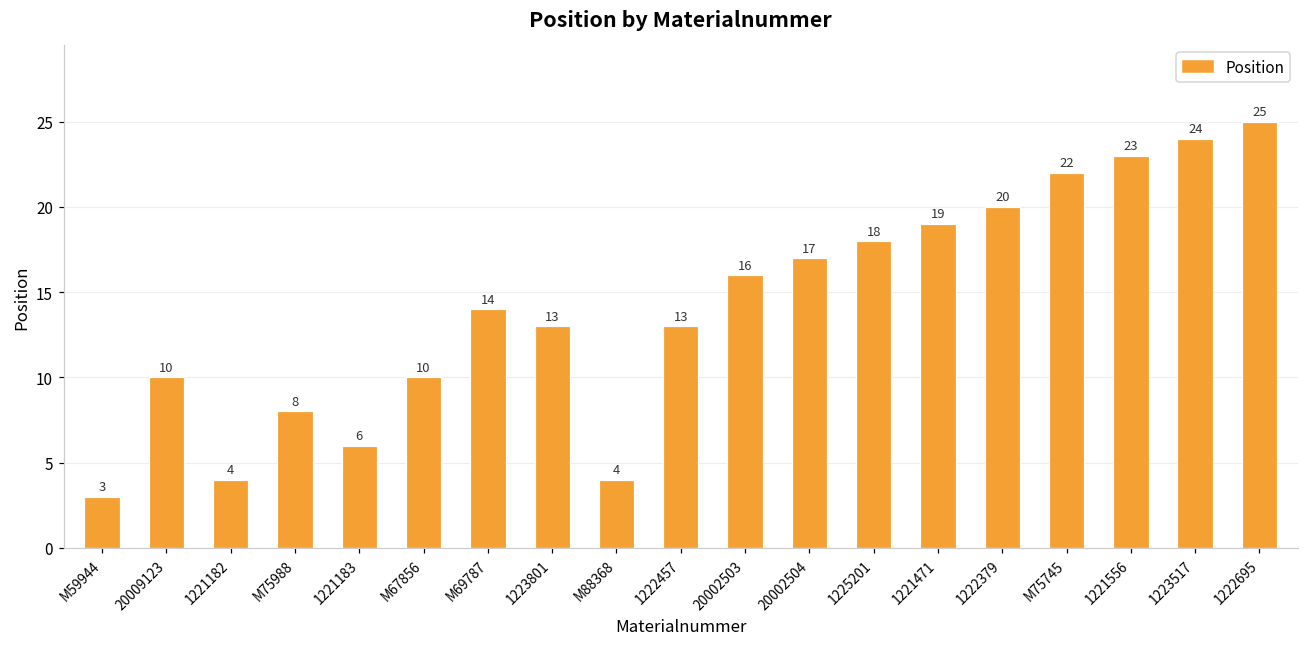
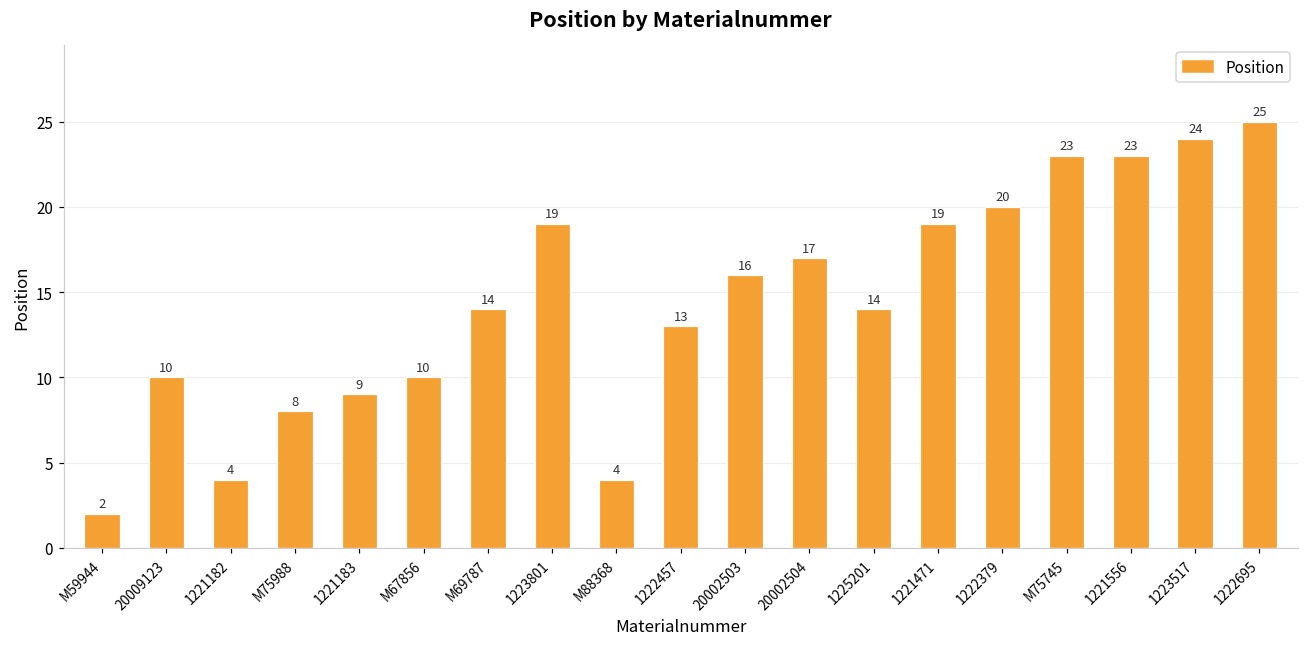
M59944: 3 -> 2
1221183: 6 -> 9
1223801: 13 -> 19
1225201: 18 -> 14
M75745: 22 -> 23
